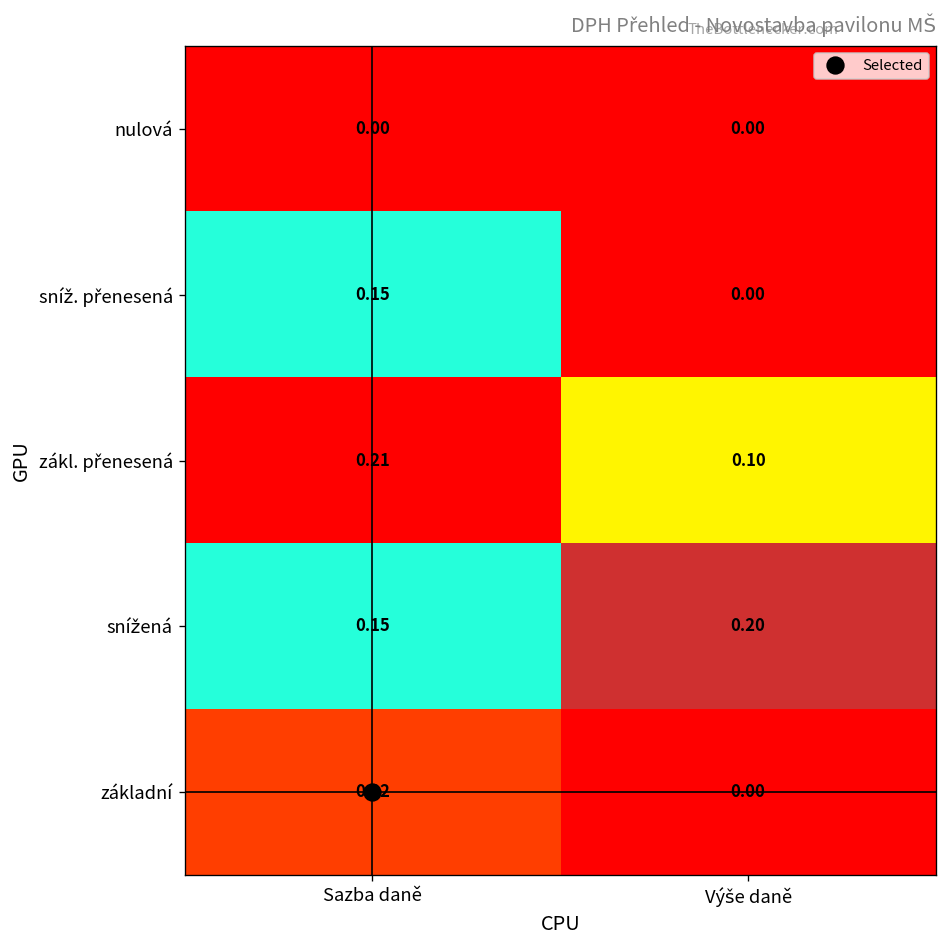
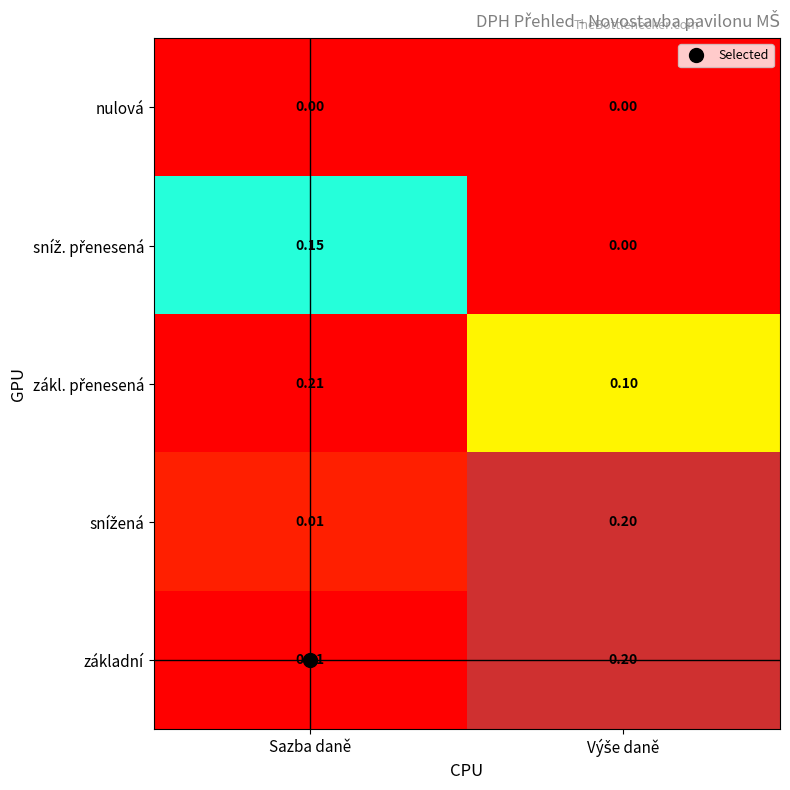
snížená, Sazba daně: 0.15 -> 0.01
základní, Sazba daně: 0.02 -> 0.21
základní, Výše daně: 0.00 -> 0.20
